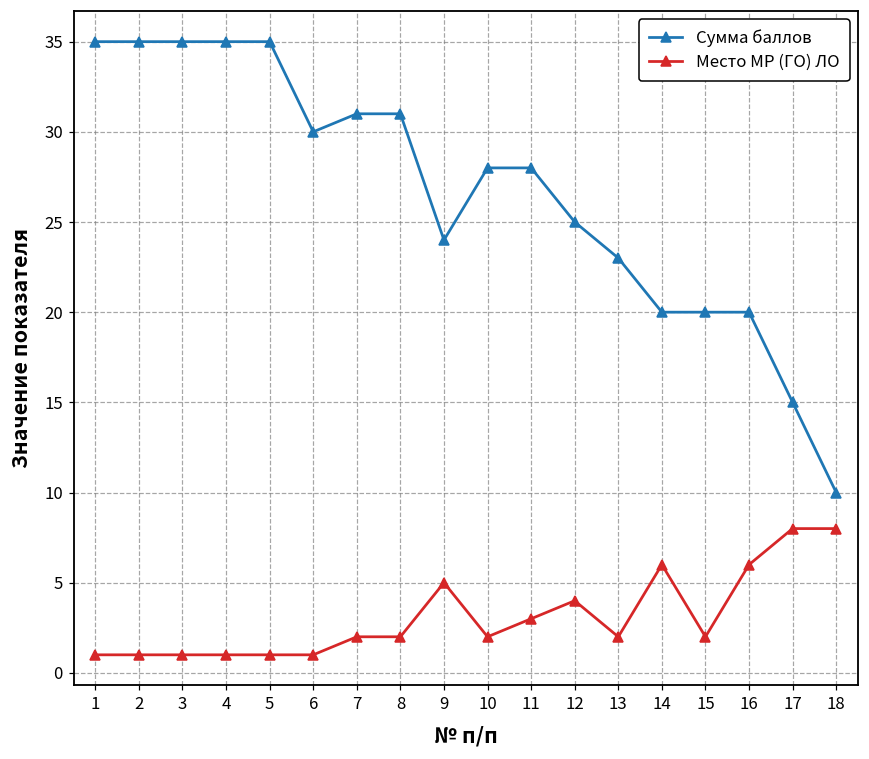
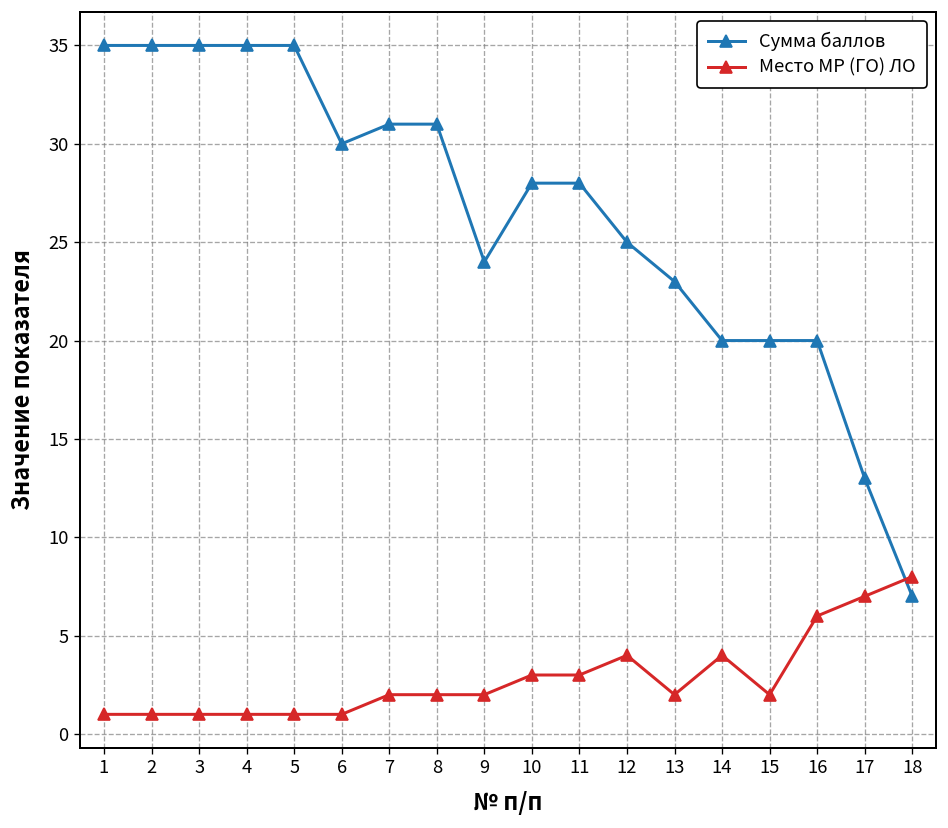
Место МР (ГО) ЛО, 9: 5 -> 2
Место МР (ГО) ЛО, 10: 2 -> 3
Место МР (ГО) ЛО, 14: 6 -> 4
Сумма баллов, 17: 15 -> 13
Место МР (ГО) ЛО, 17: 8 -> 7
Сумма баллов, 18: 10 -> 7
